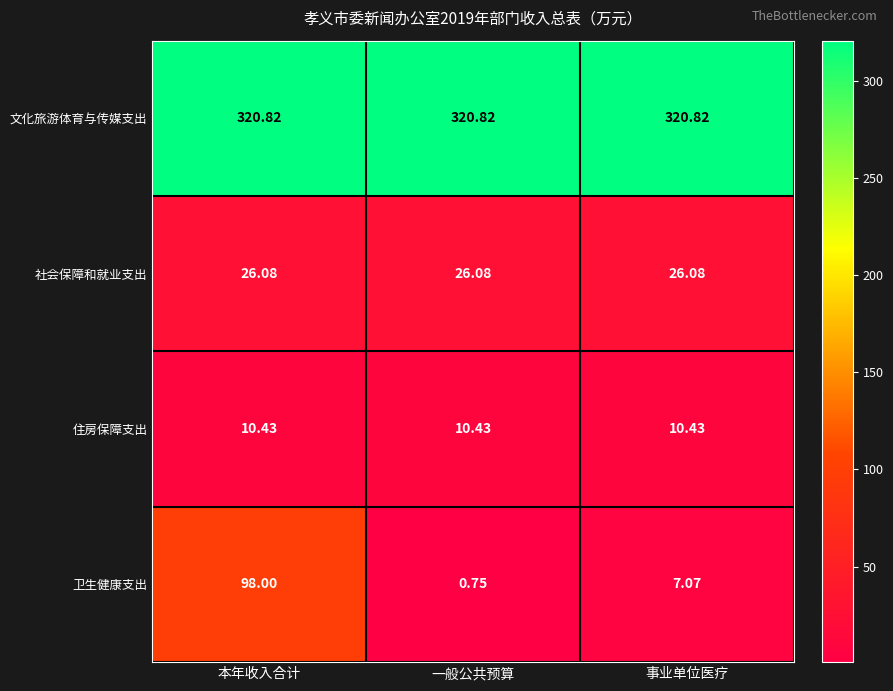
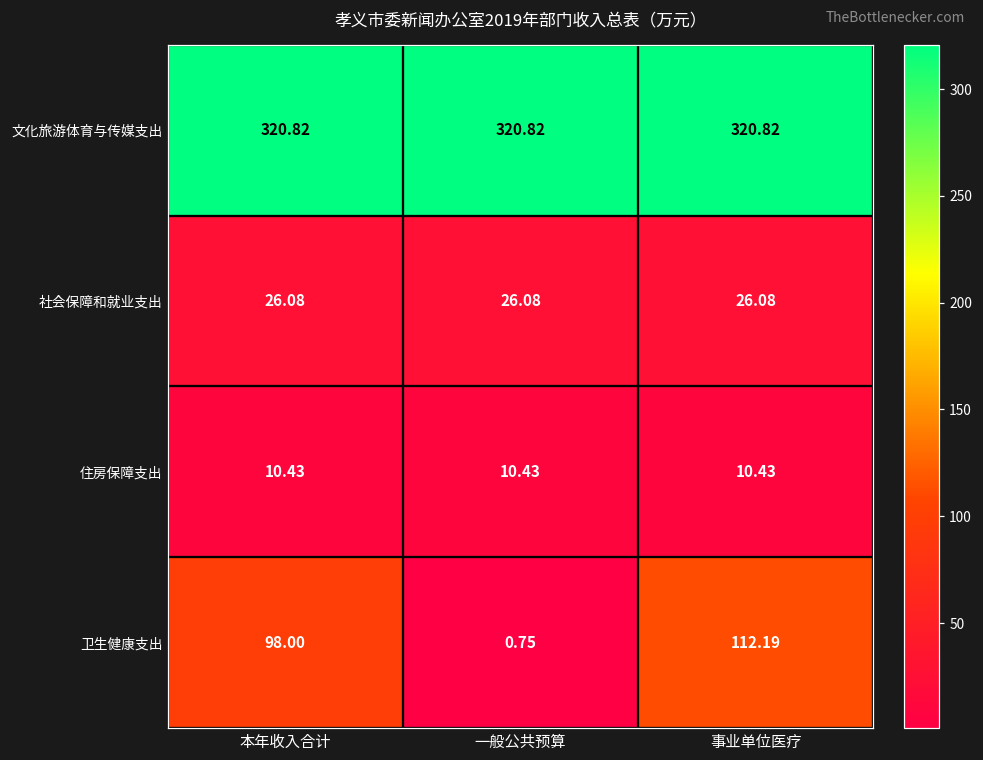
卫生健康支出, 事业单位医疗: 7.07 -> 112.19
